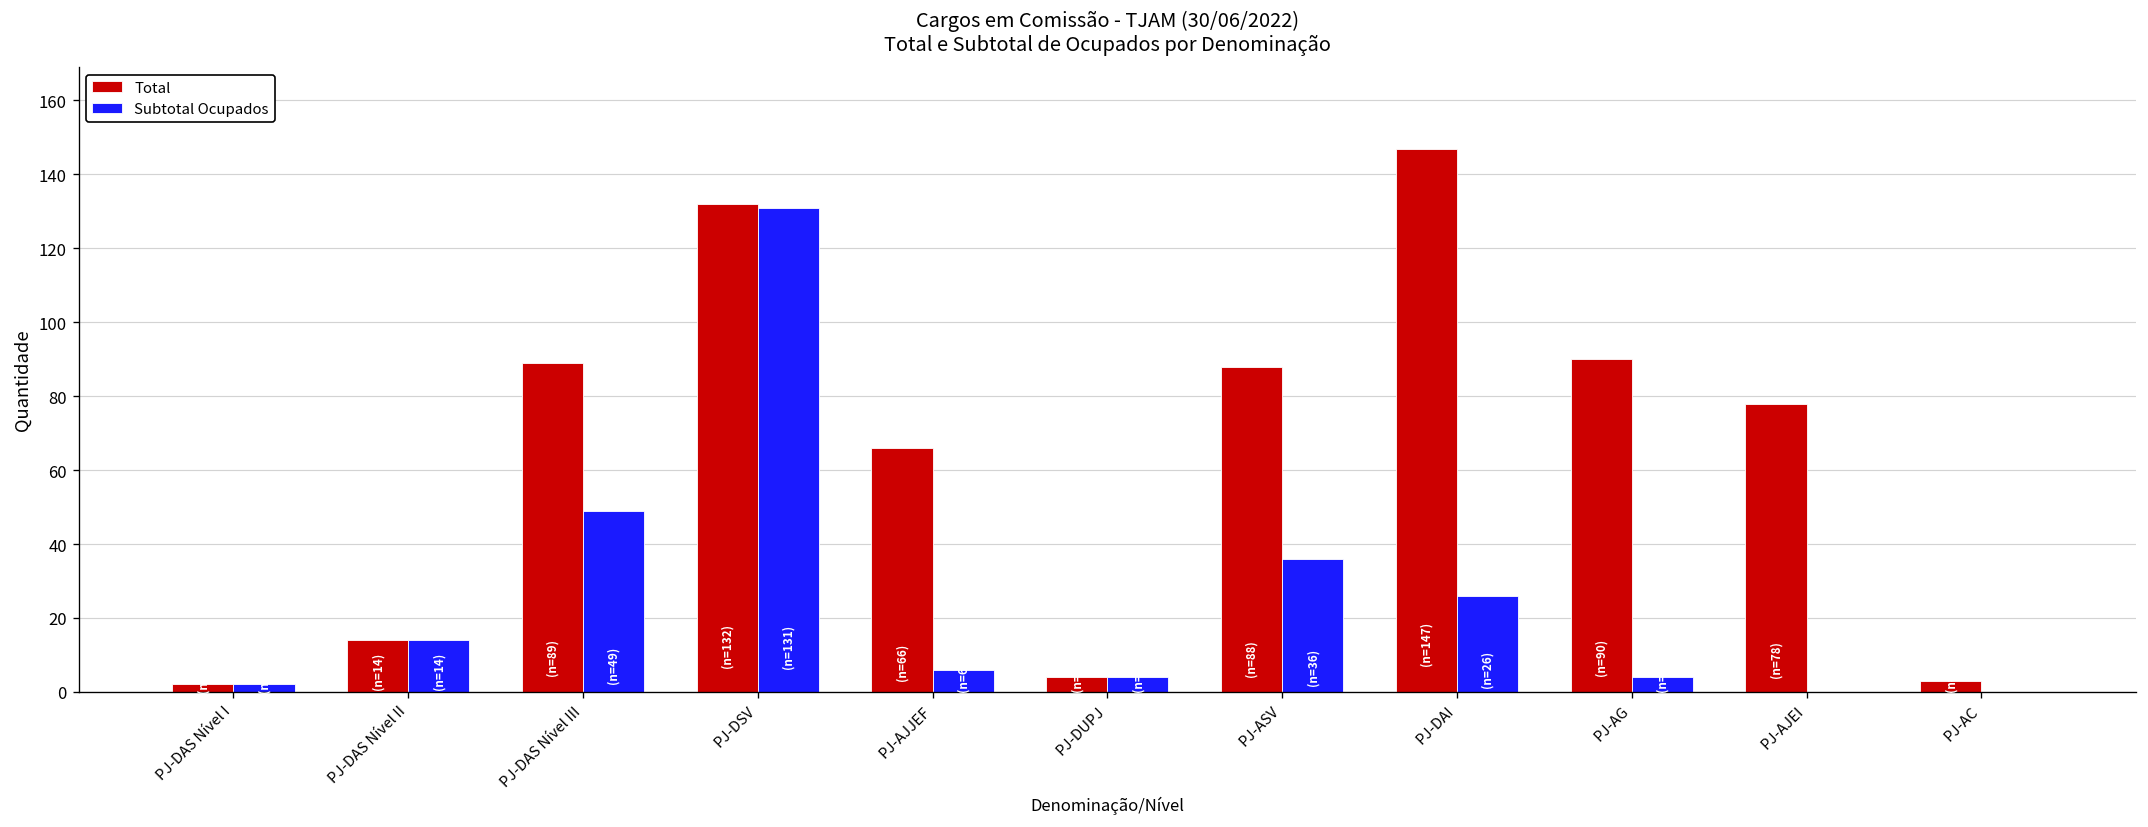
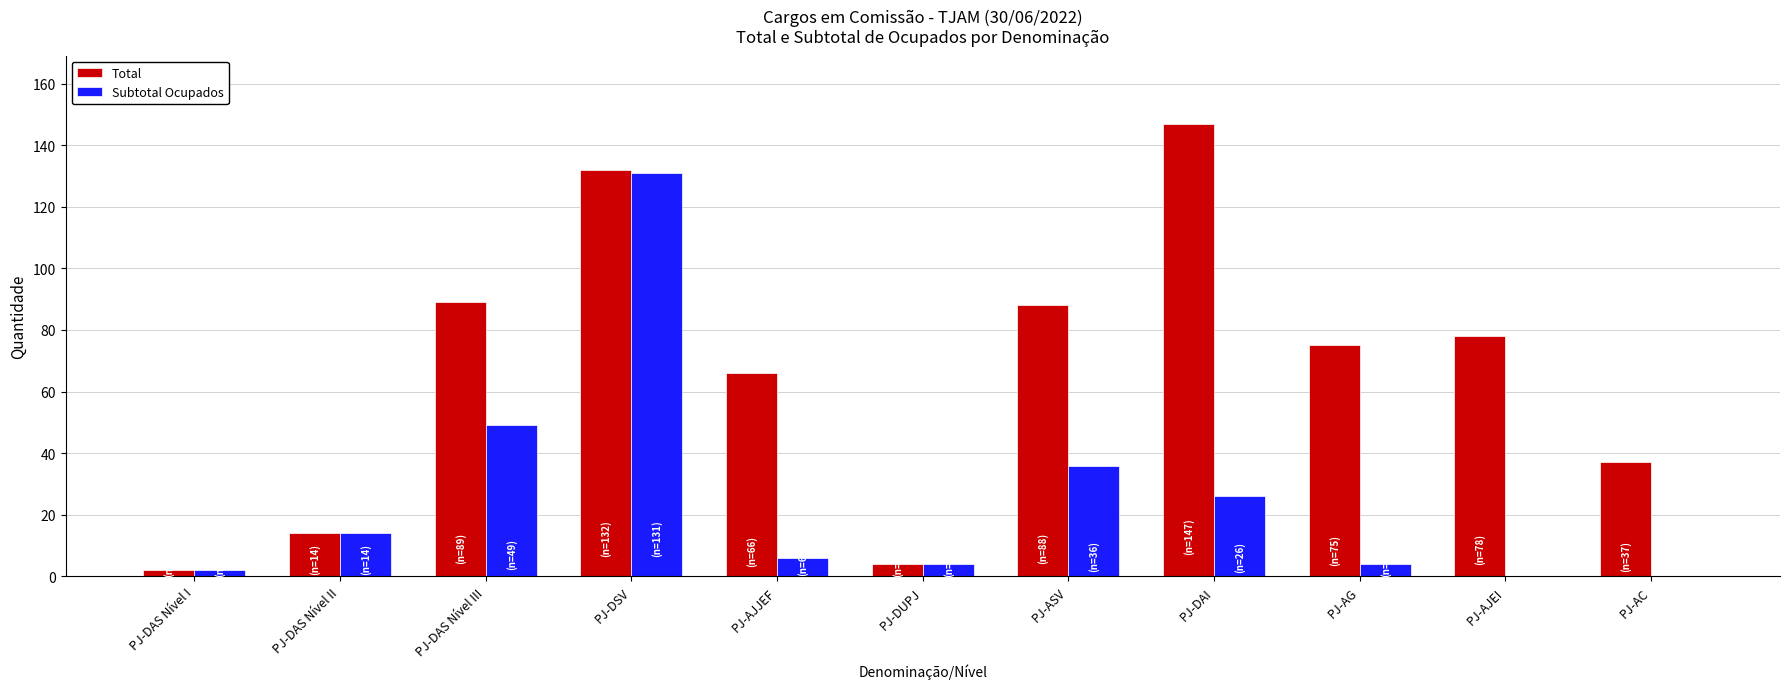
Total, PJ-AG: 90 -> 75
Total, PJ-AC: 3 -> 37
